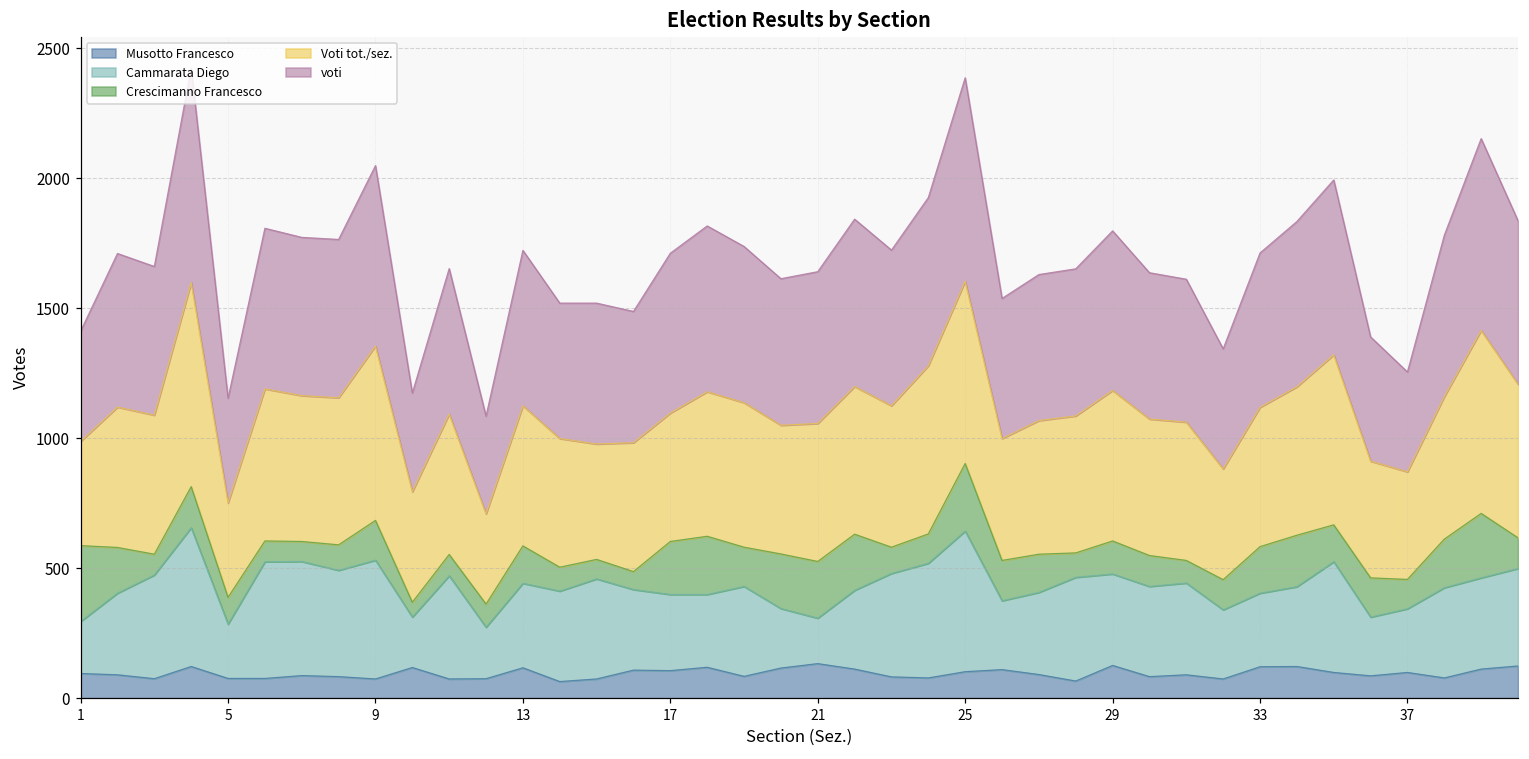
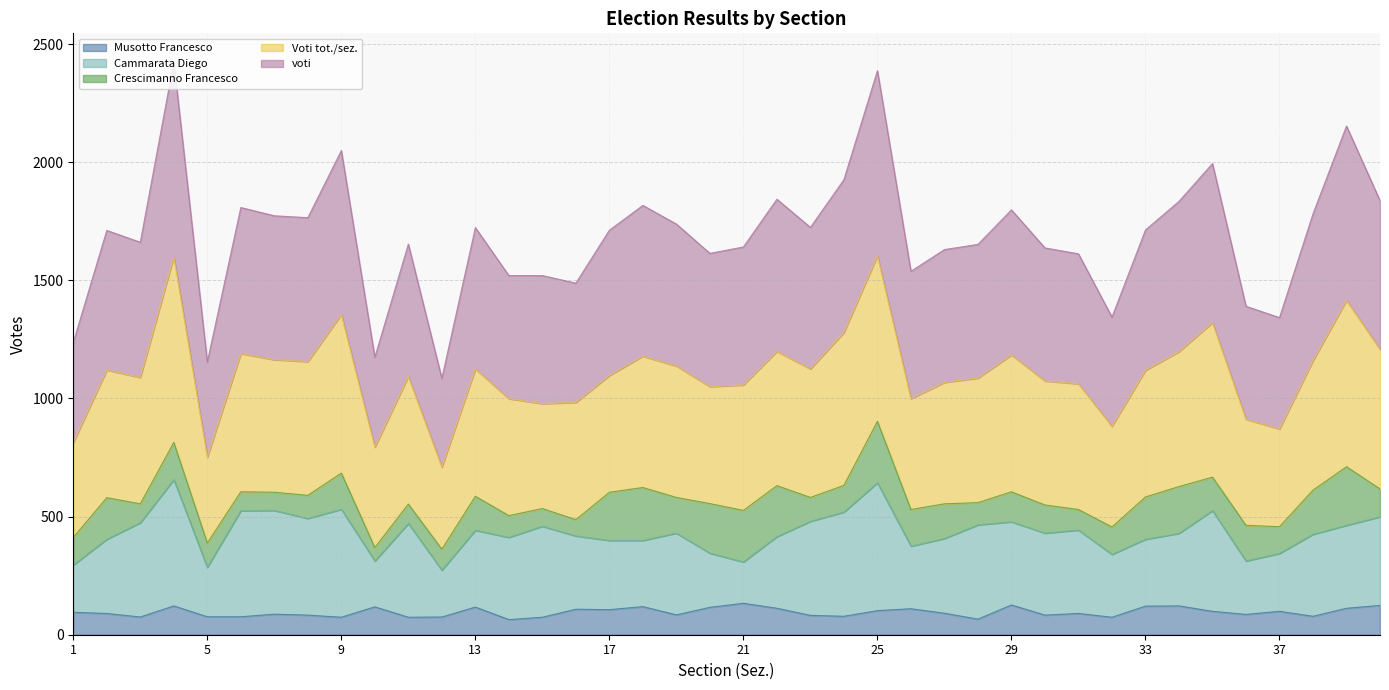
Crescimanno Francesco, 1: 290 -> 120
voti, 37: 380 -> 470
